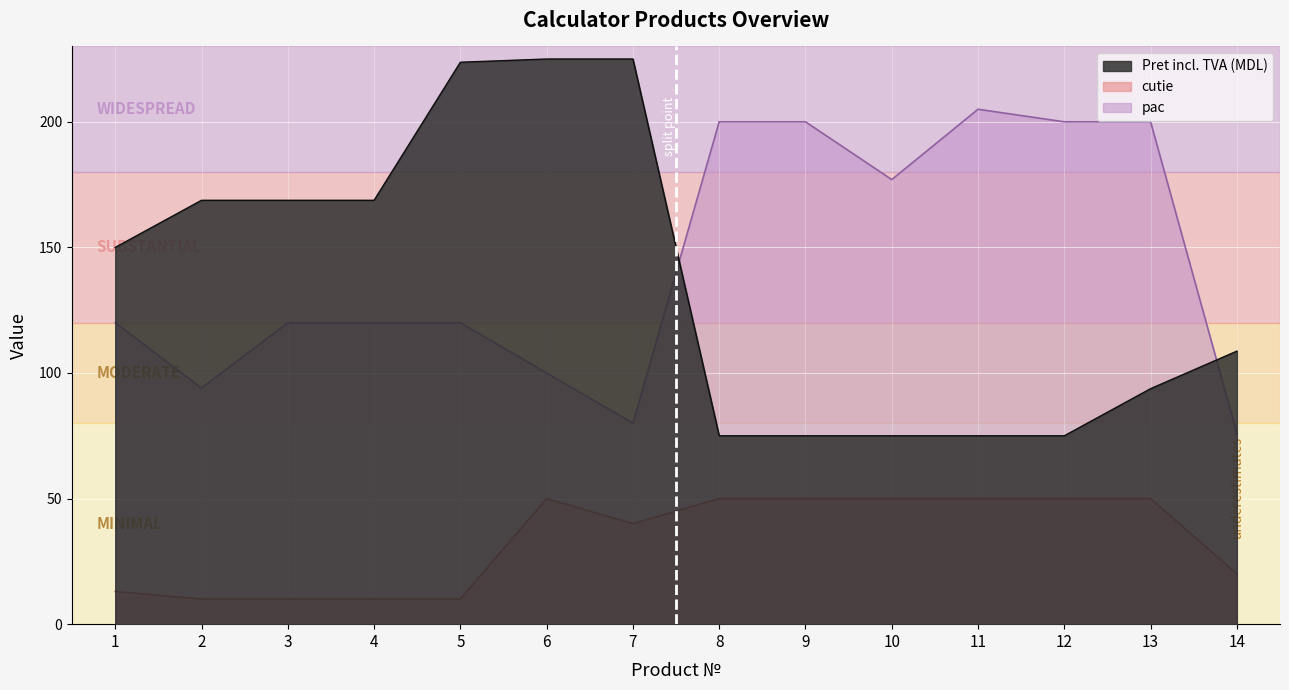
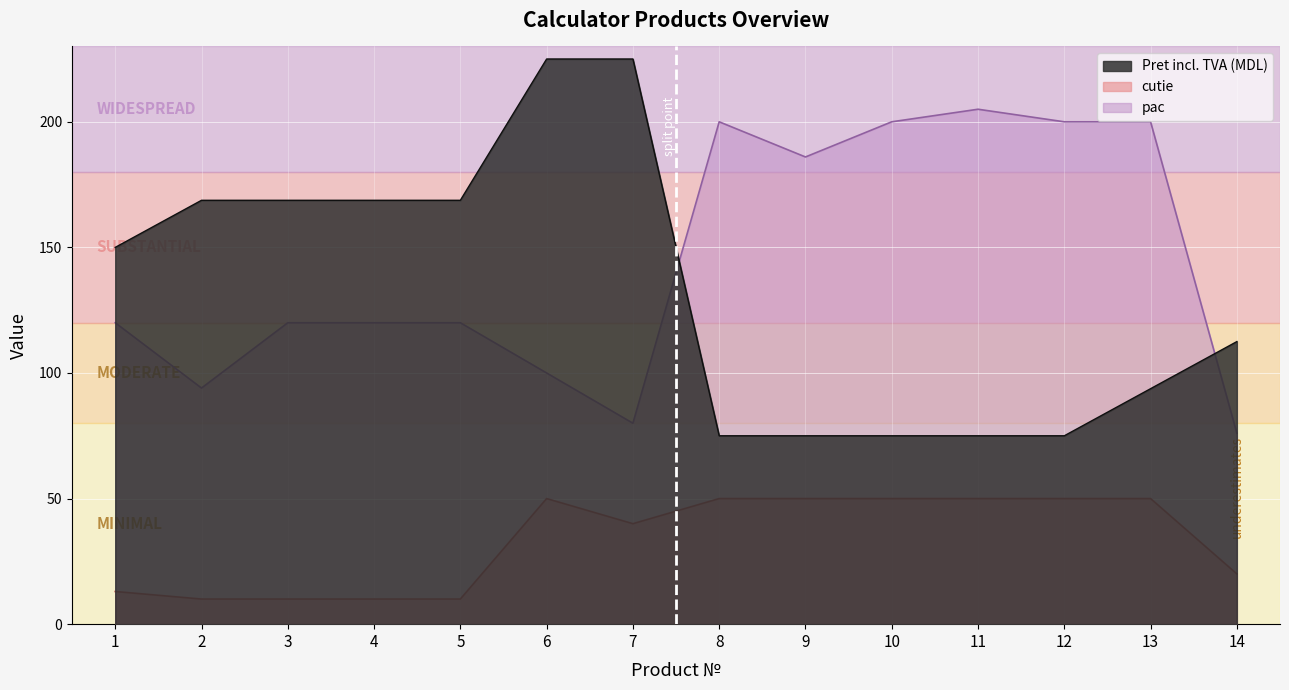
Pret incl. TVA (MDL), 5: 224 -> 169
pac, 9: 200 -> 186
pac, 10: 177 -> 200
Pret incl. TVA (MDL), 14: 109 -> 113
